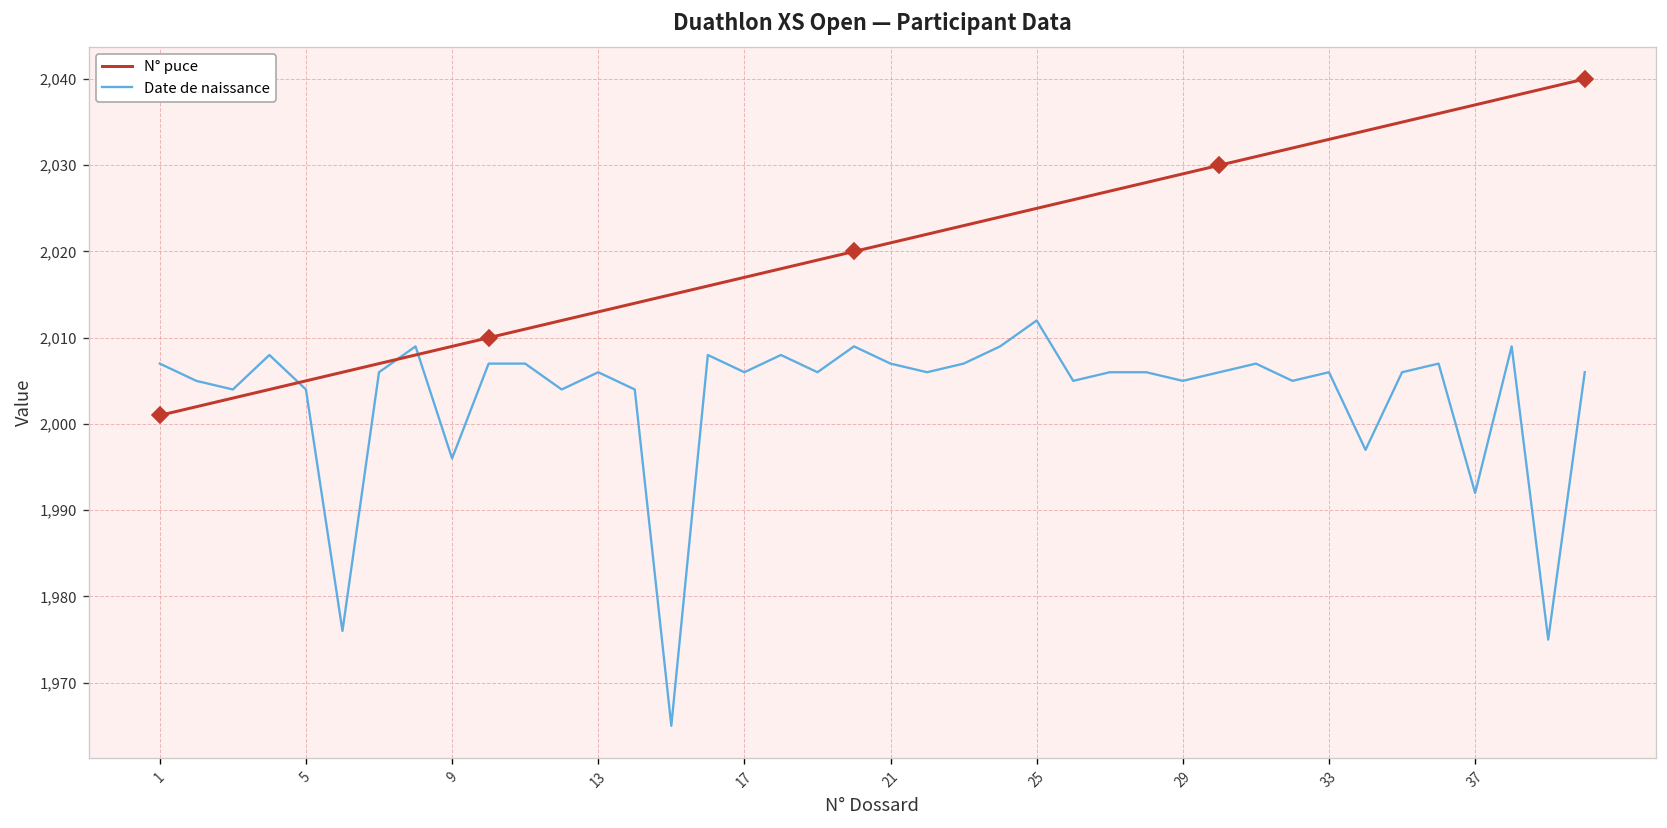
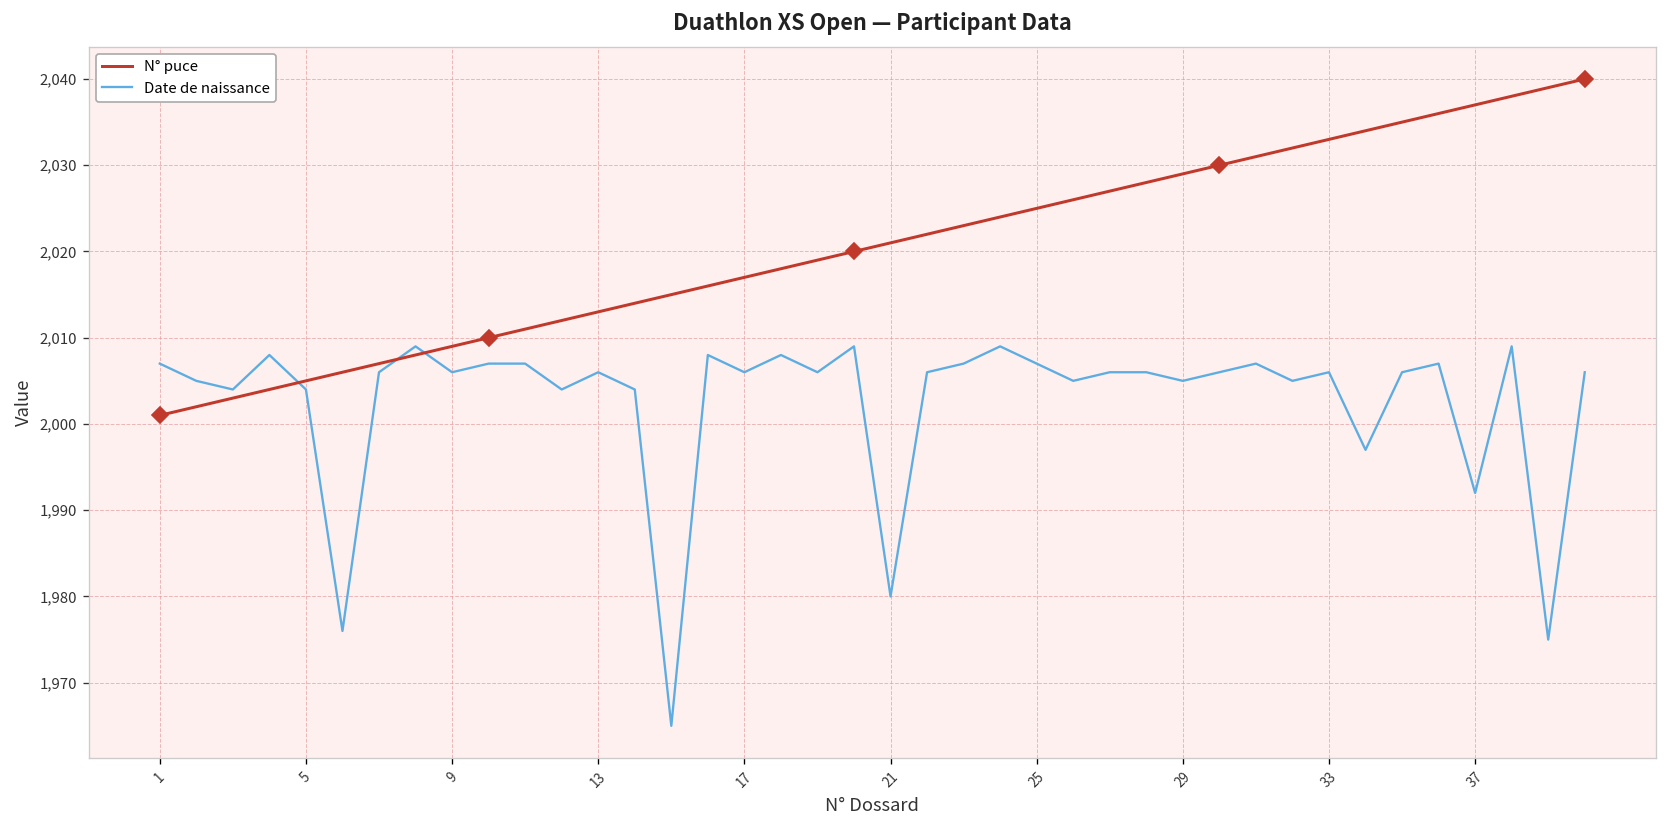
Date de naissance, 9: 1,996 -> 2,006
Date de naissance, 21: 2,007 -> 1,980
Date de naissance, 25: 2,012 -> 2,007
